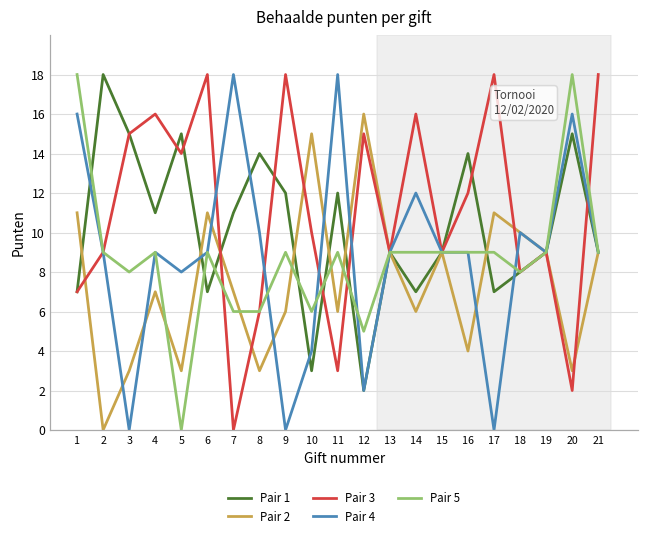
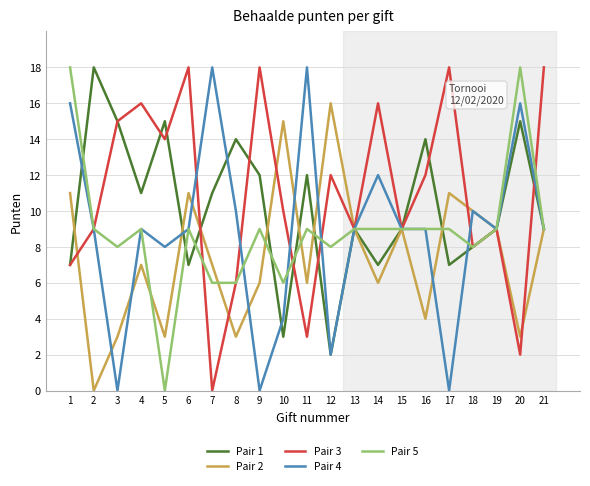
Pair 3, 12: 15 -> 12
Pair 5, 12: 5 -> 8
